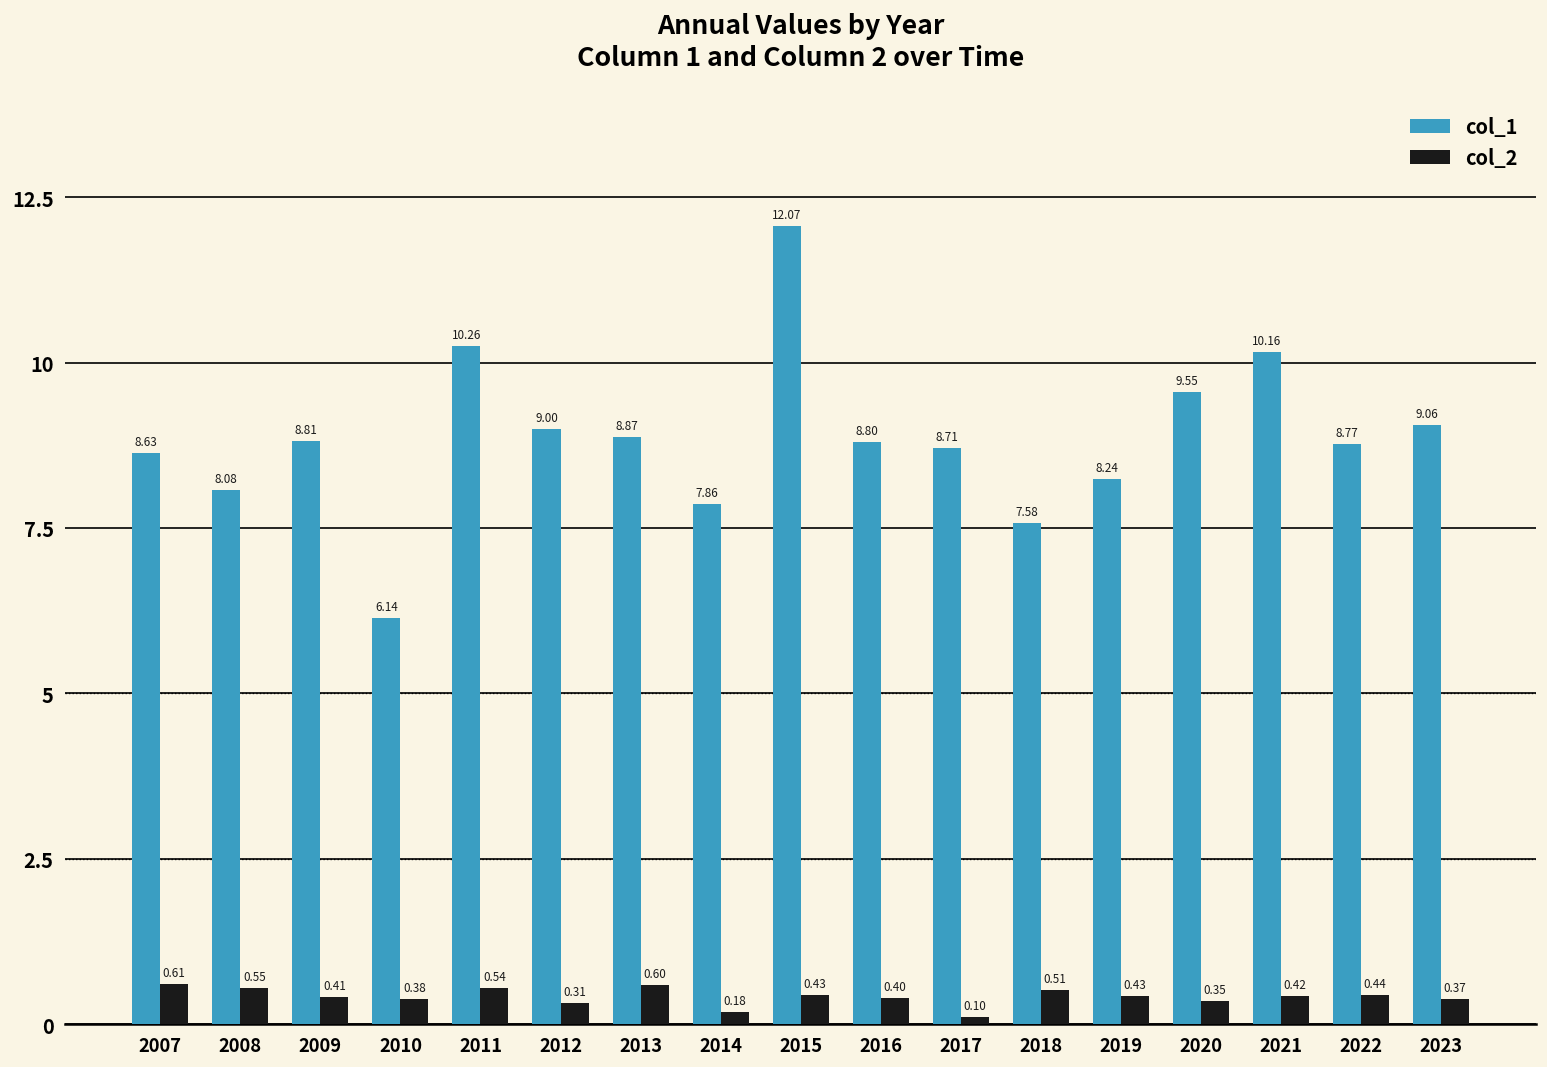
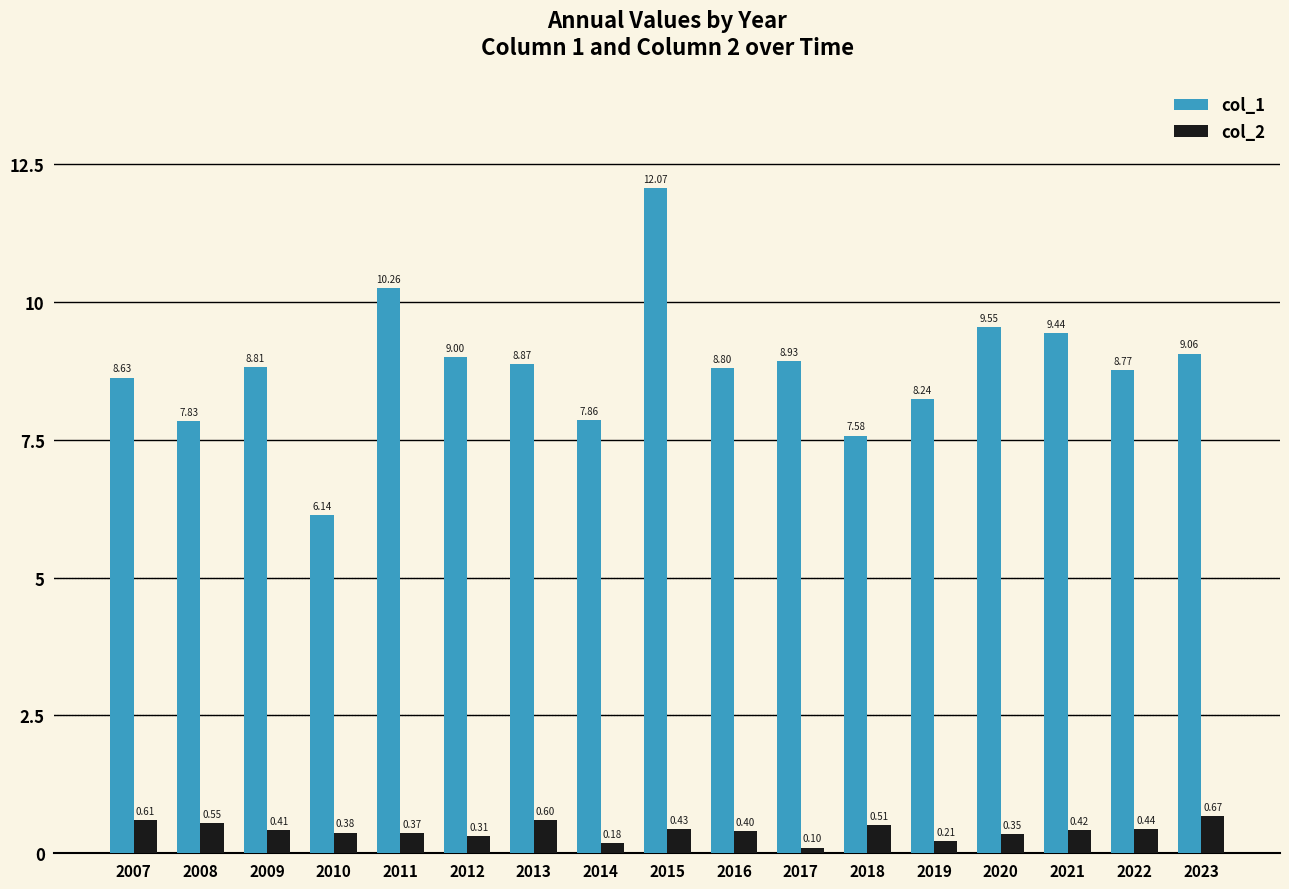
col_1, 2008: 8.08 -> 7.83
col_2, 2011: 0.54 -> 0.37
col_1, 2017: 8.71 -> 8.93
col_2, 2019: 0.43 -> 0.21
col_1, 2021: 10.16 -> 9.44
col_2, 2023: 0.37 -> 0.67
